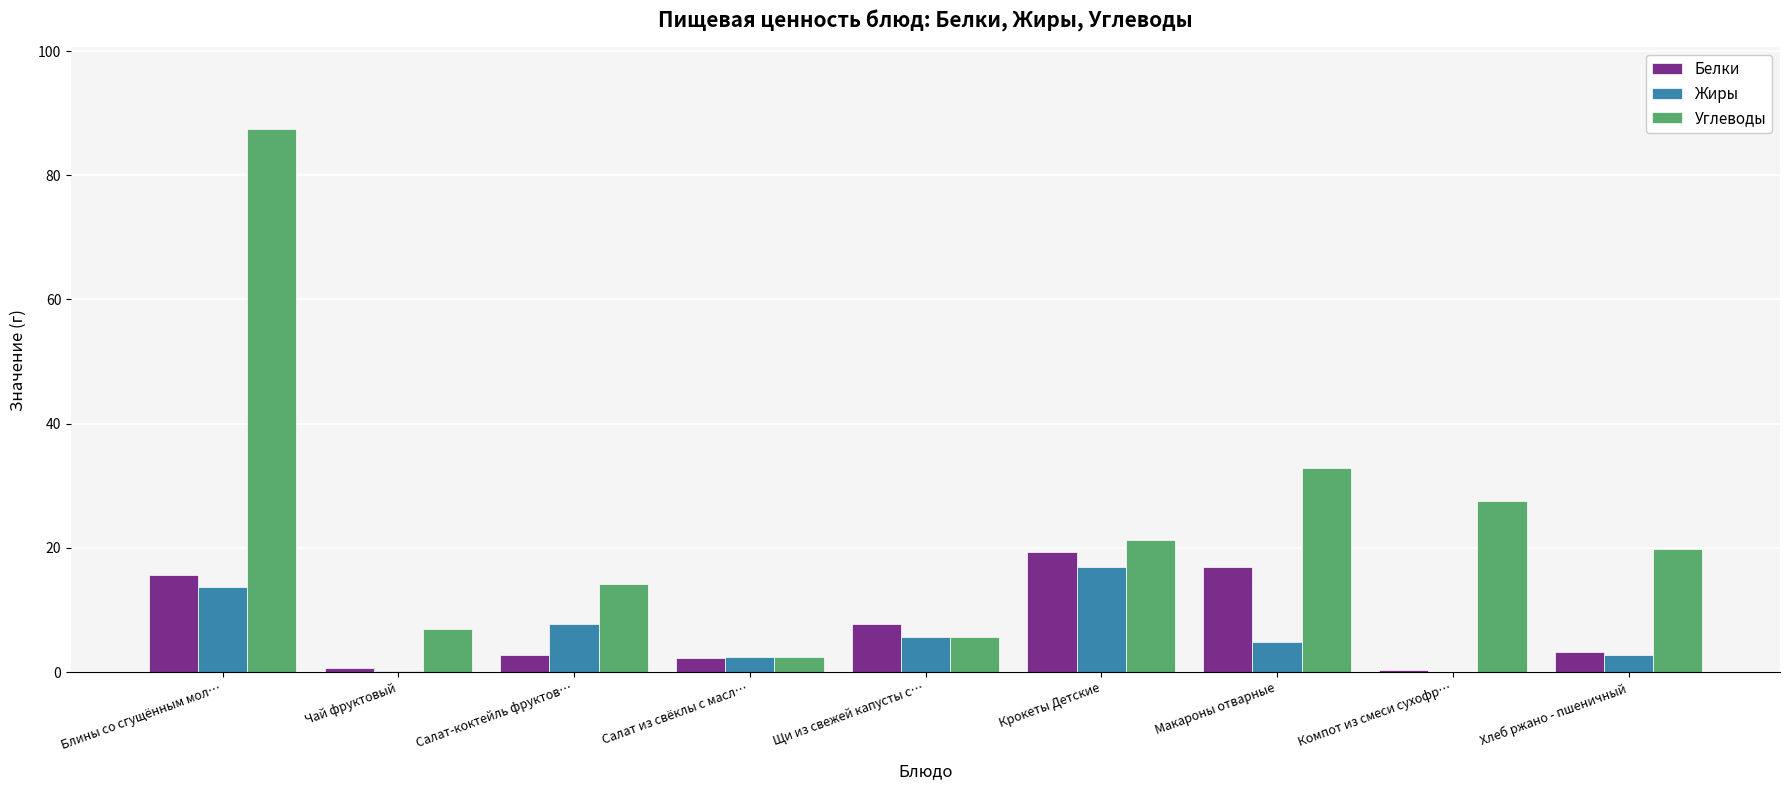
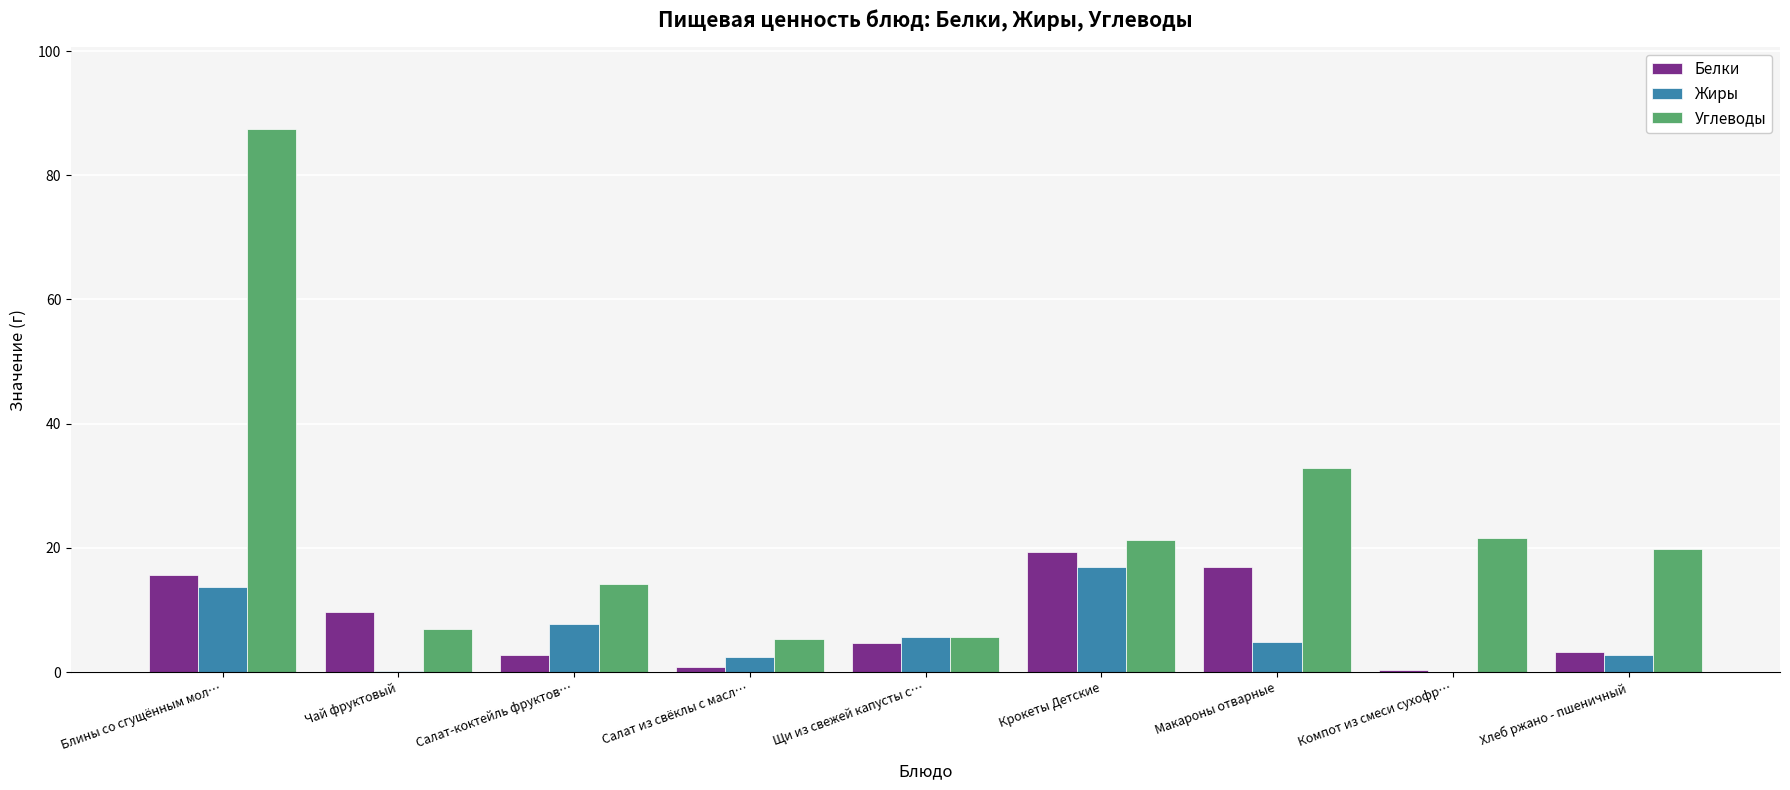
Белки, Чай фруктовый: 1 -> 10
Белки, Салат из свёклы с масл…: 2 -> 1
Углеводы, Салат из свёклы с масл…: 3 -> 5
Белки, Щи из свежей капусты с…: 8 -> 5
Углеводы, Компот из смеси сухофр…: 28 -> 22
